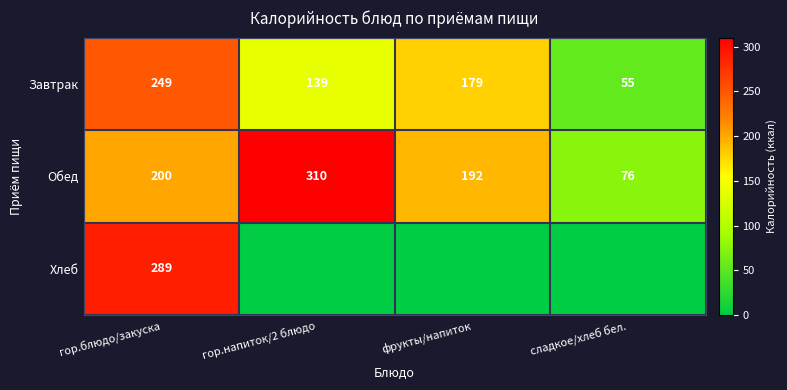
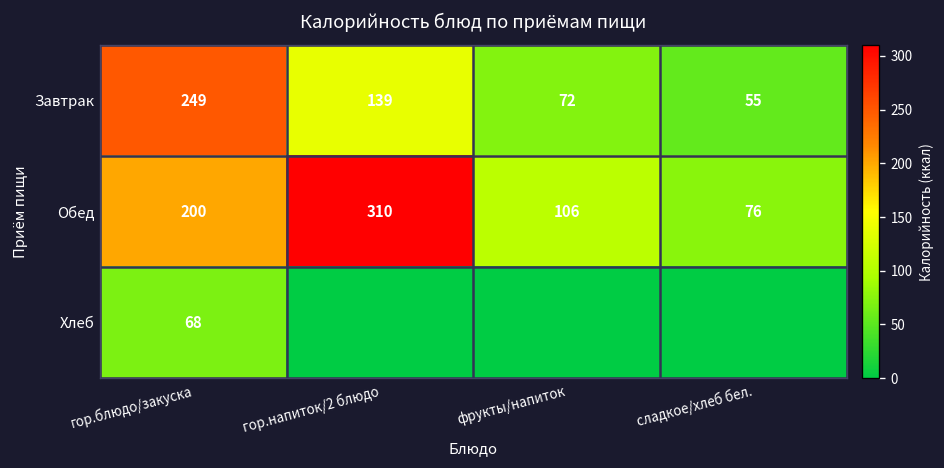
Завтрак, фрукты/напиток: 179 -> 72
Обед, фрукты/напиток: 192 -> 106
Хлеб, гор.блюдо/закуска: 289 -> 68
